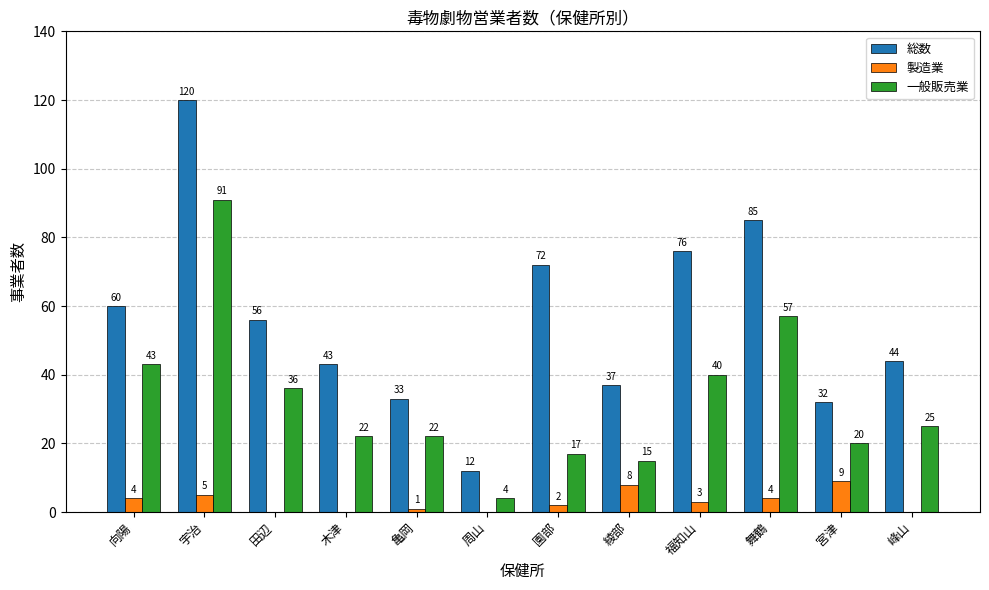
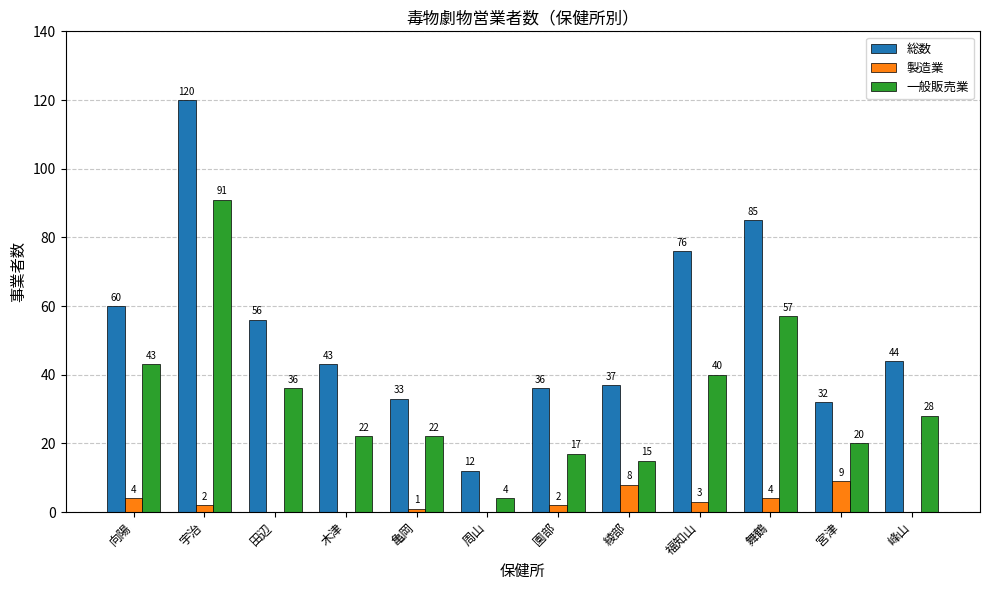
製造業, 宇治: 5 -> 2
総数, 園部: 72 -> 36
一般販売業, 峰山: 25 -> 28
